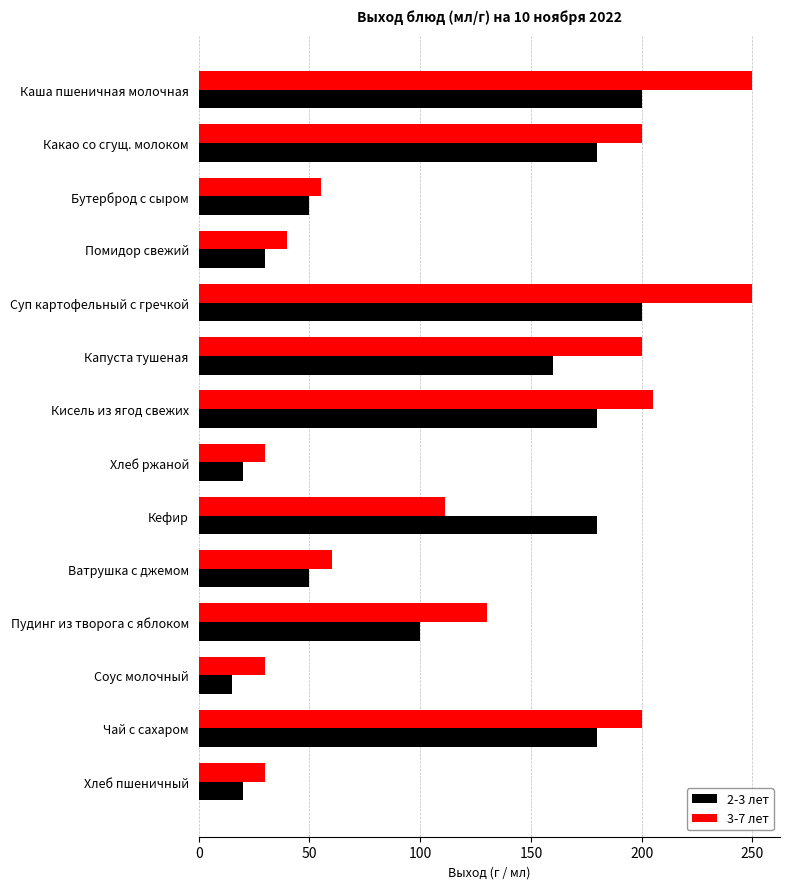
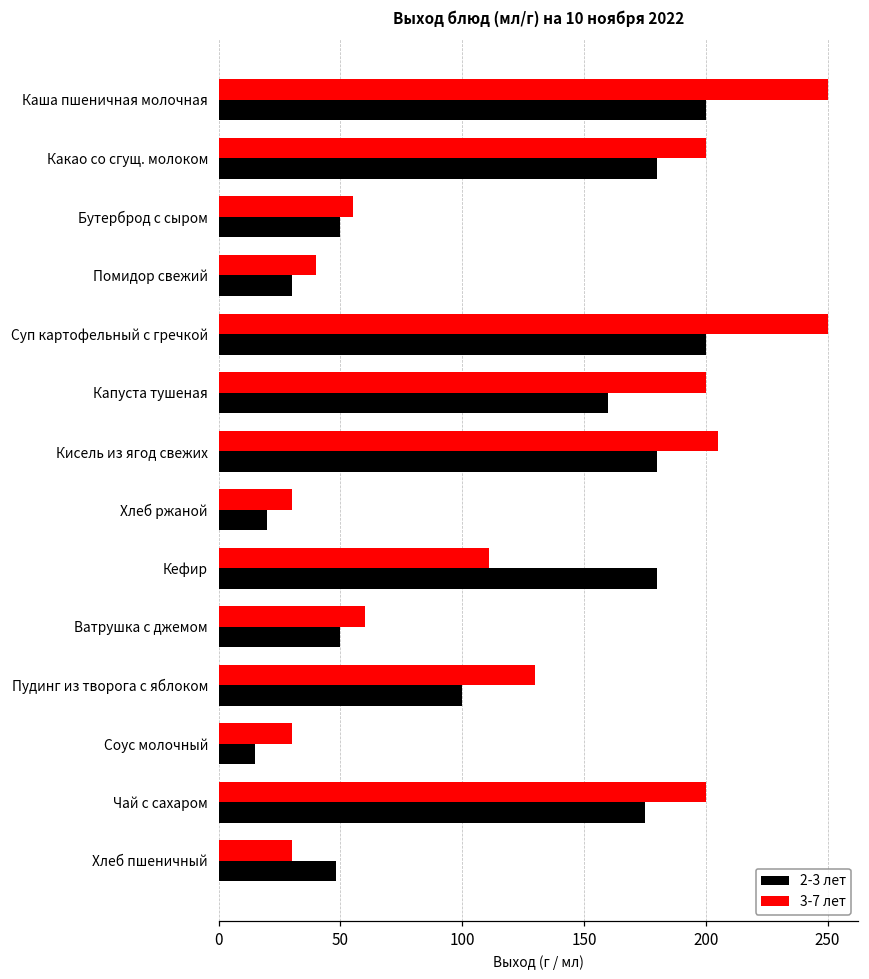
2-3 лет, Чай с сахаром: 180 -> 175
2-3 лет, Хлеб пшеничный: 20 -> 48
